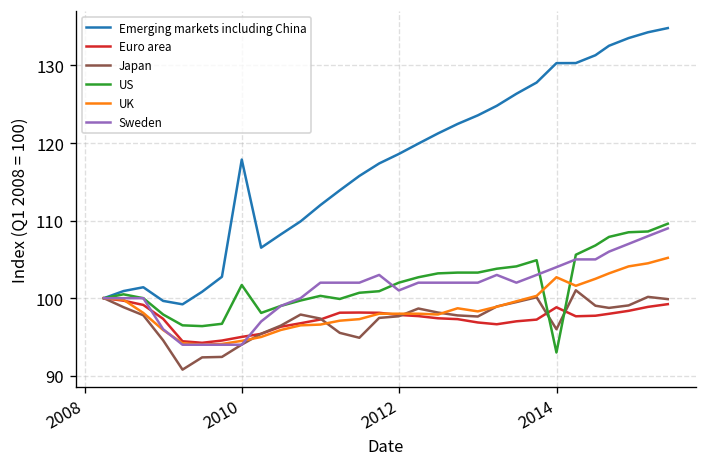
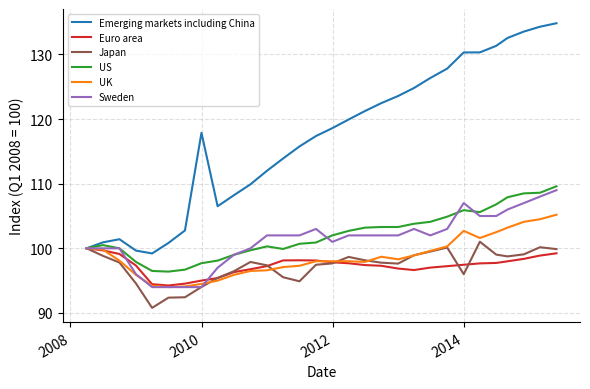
US, 2010: 102 -> 98
Euro area, 2014: 99 -> 97
US, 2014: 93 -> 106
Sweden, 2014: 104 -> 107
